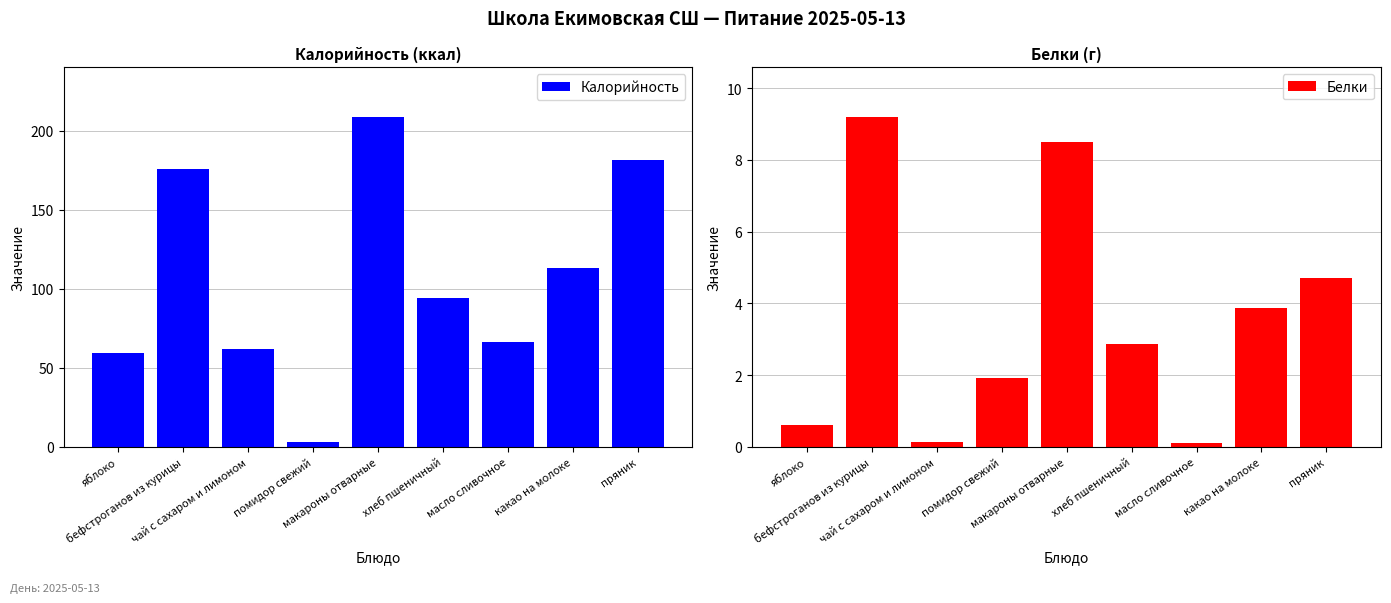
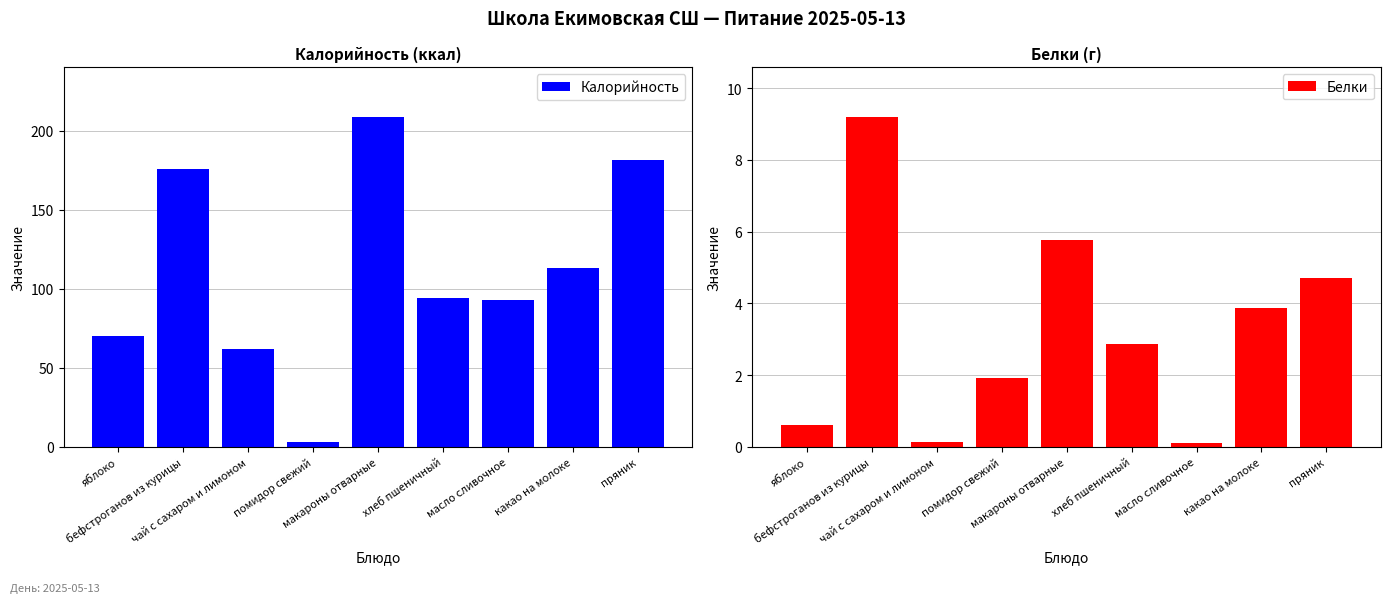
Калорийность (ккал), яблоко: 59 -> 70
Калорийность (ккал), масло сливочное: 66 -> 93
Белки (г), макароны отварные: 8.5 -> 5.8
